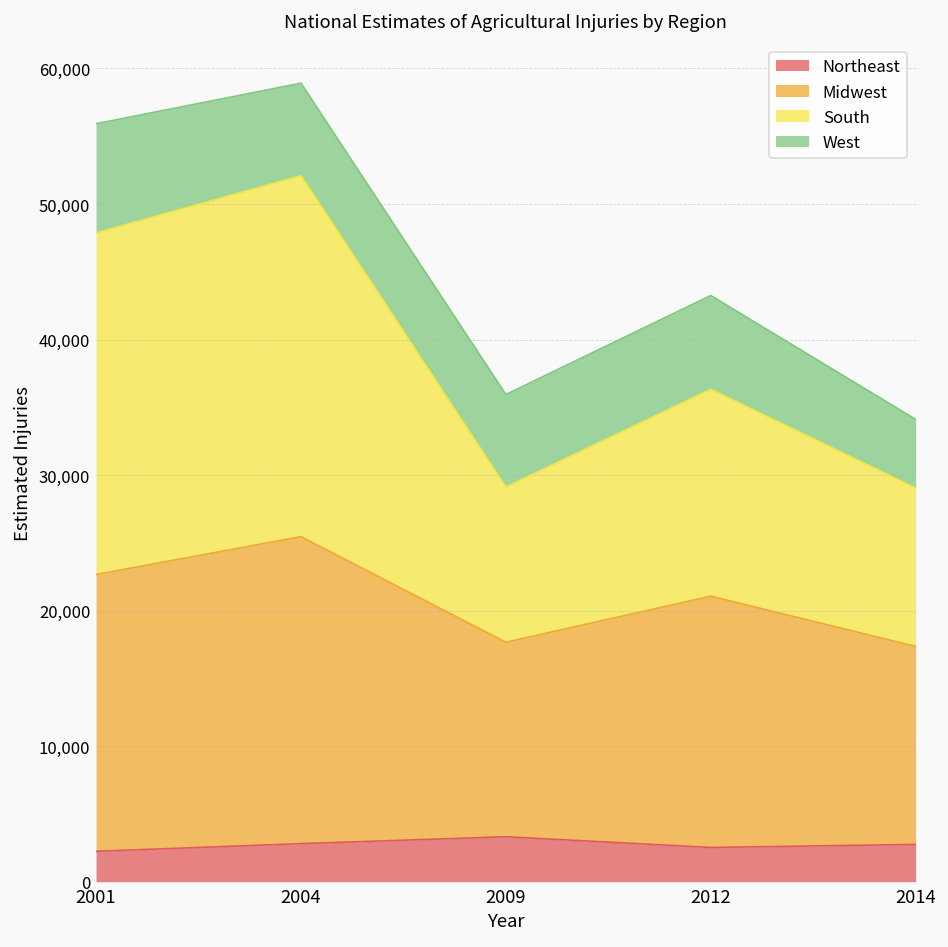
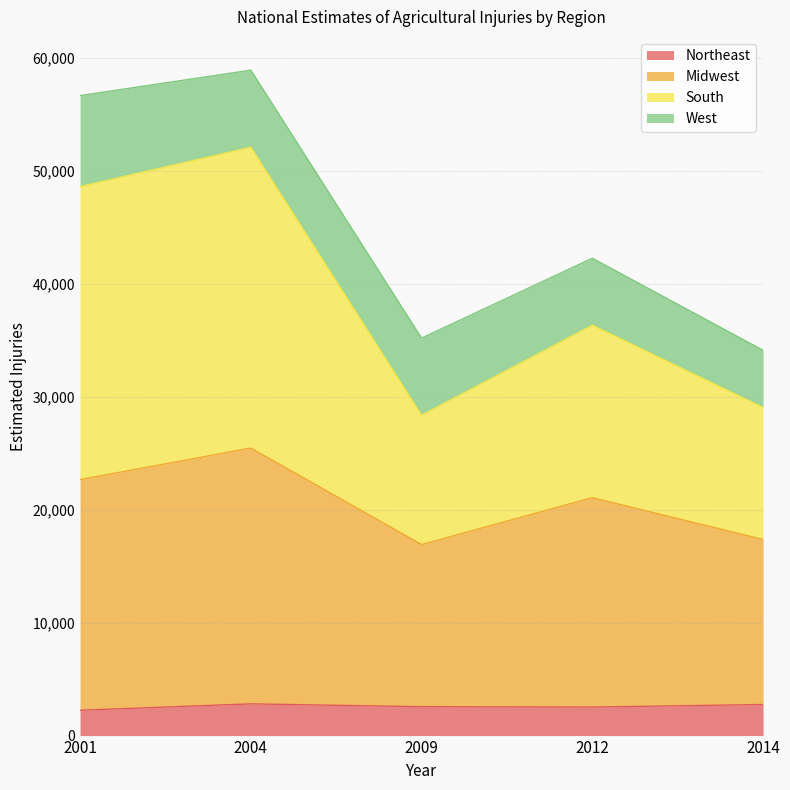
South, 2001: 25,200 -> 25,900
Northeast, 2009: 3,300 -> 2,600
West, 2012: 6,900 -> 5,900
